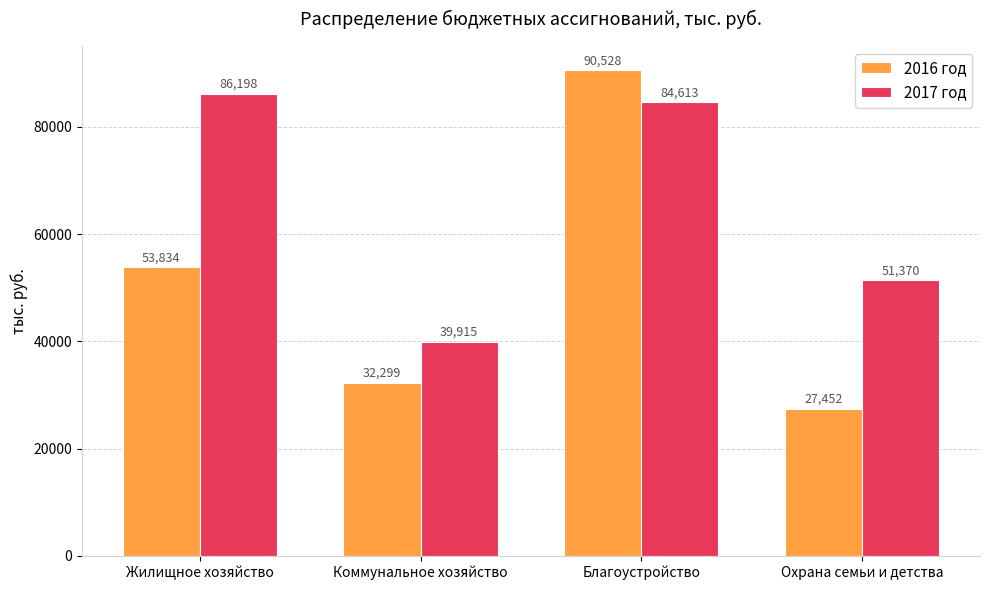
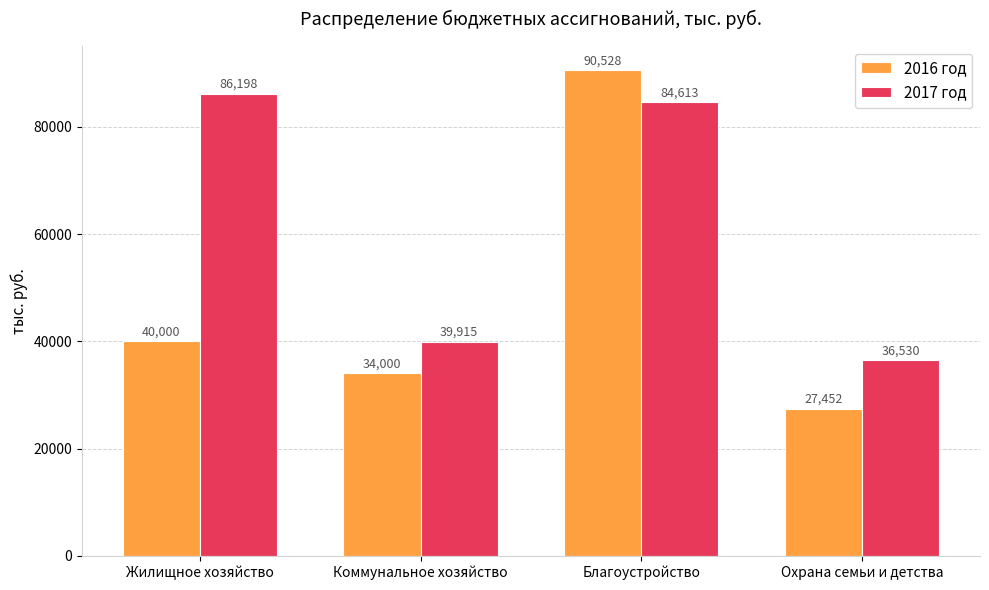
2016 год, Жилищное хозяйство: 53,834 -> 40,000
2016 год, Коммунальное хозяйство: 32,299 -> 34,000
2017 год, Охрана семьи и детства: 51,370 -> 36,530
